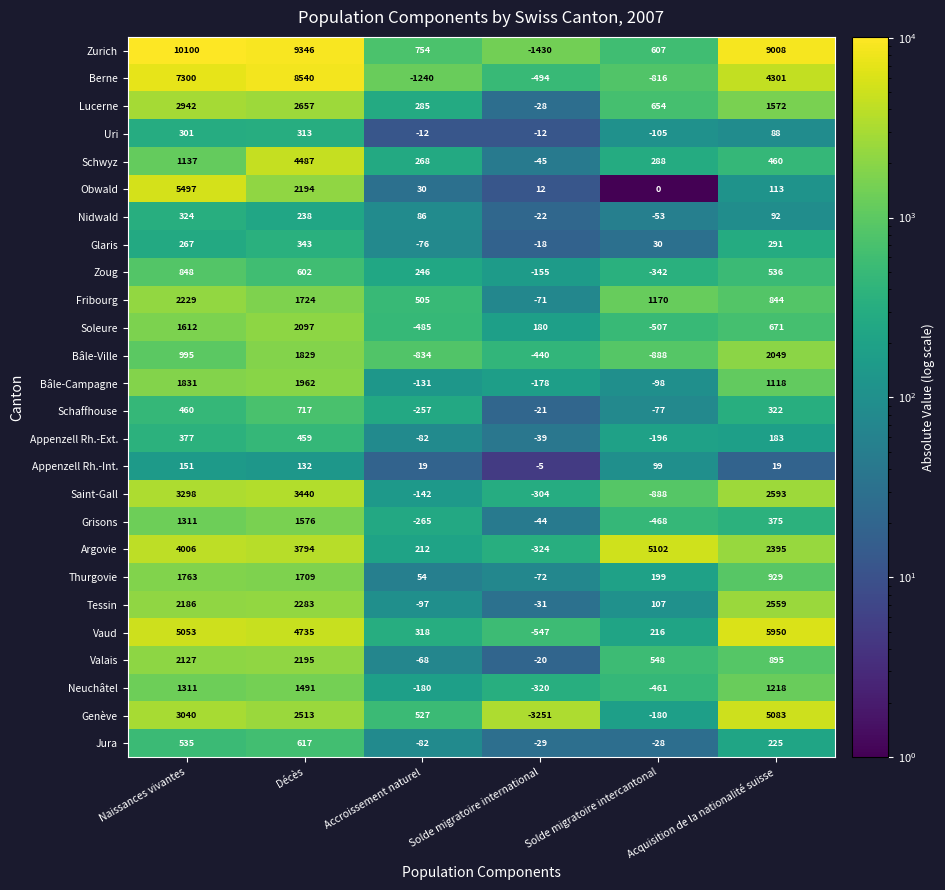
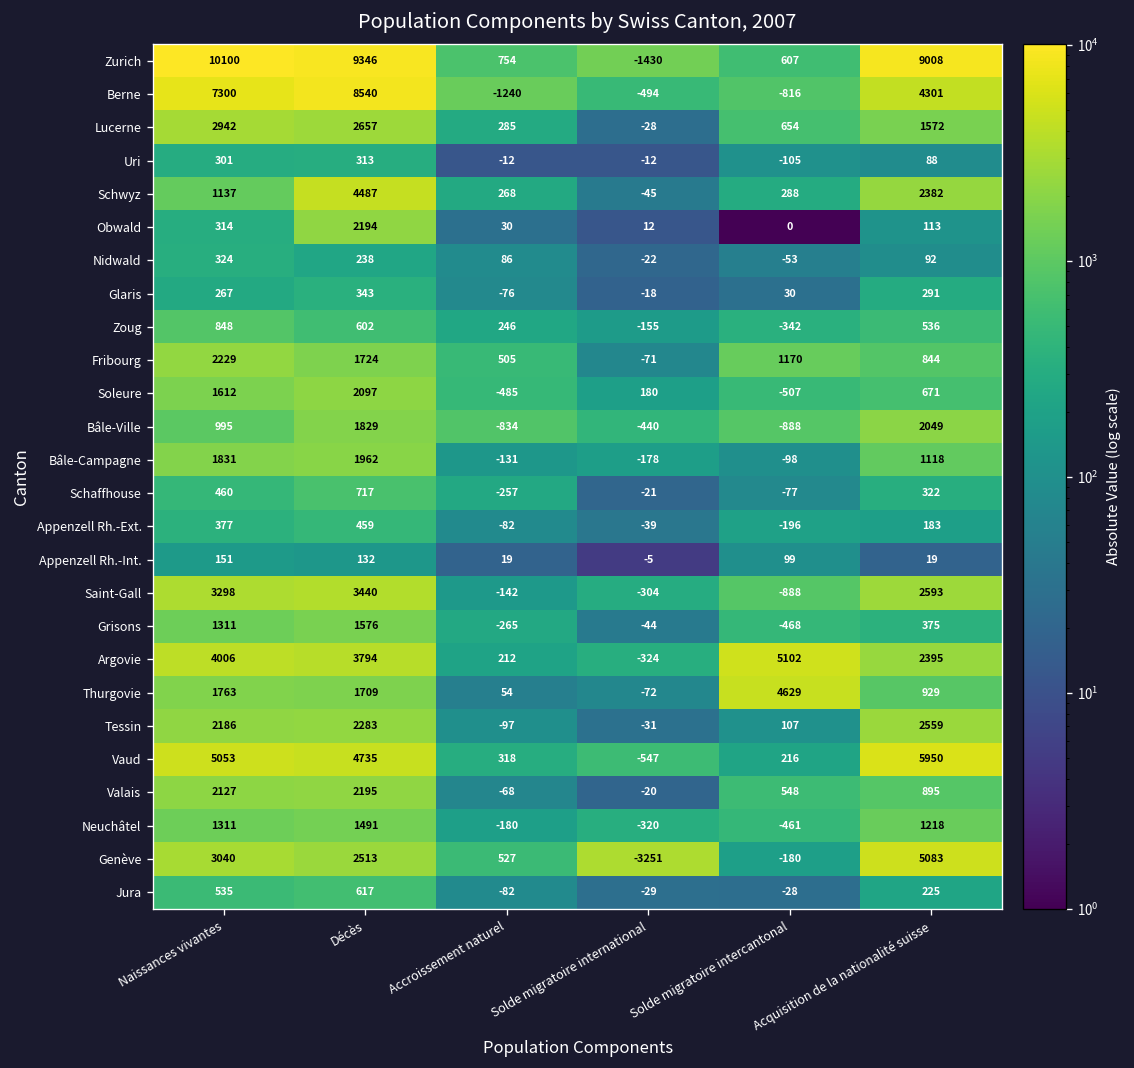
Schwyz, Acquisition de la nationalité suisse: 460 -> 2382
Obwald, Naissances vivantes: 5497 -> 314
Thurgovie, Solde migratoire intercantonal: 199 -> 4629
